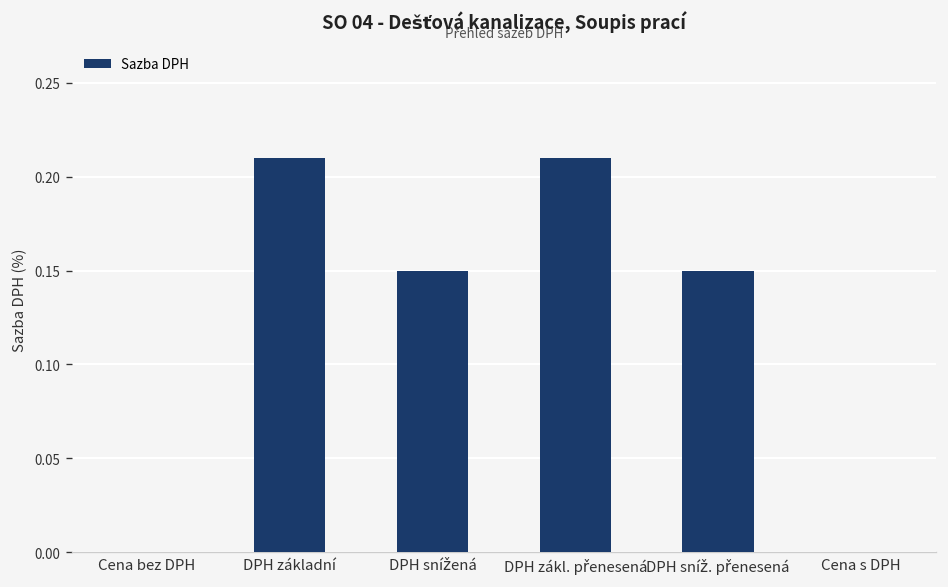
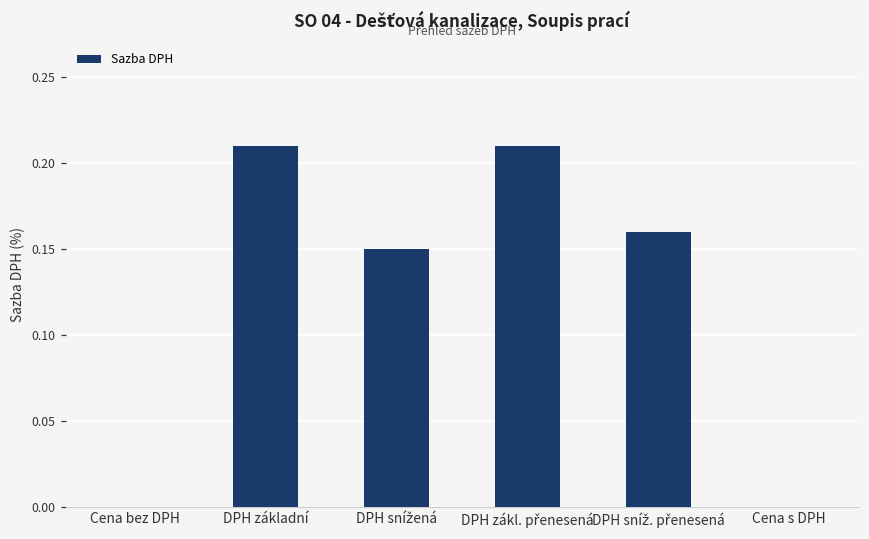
DPH sníž. přenesená: 0.15 -> 0.16
